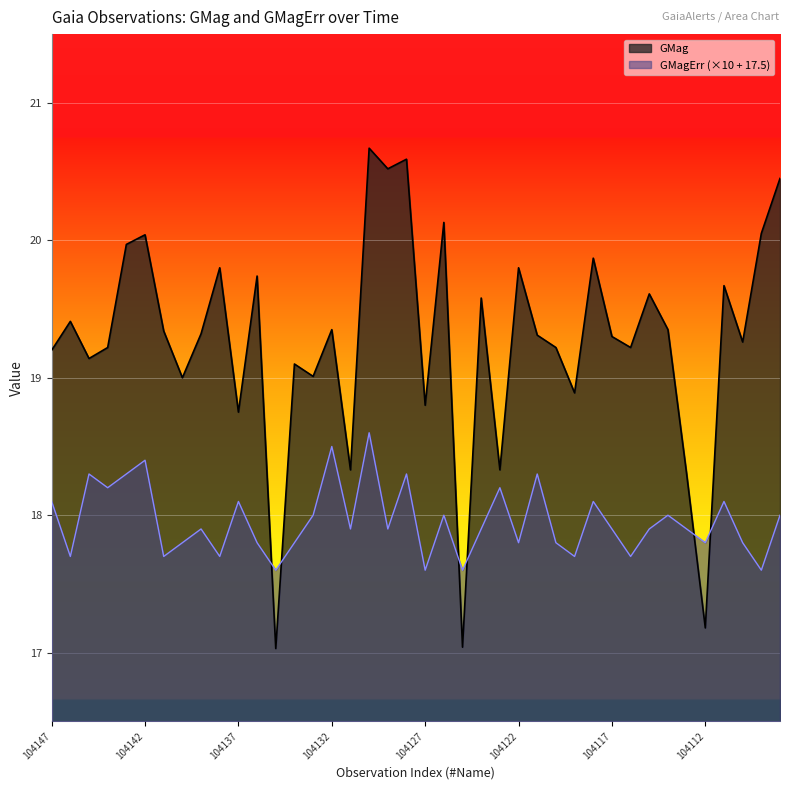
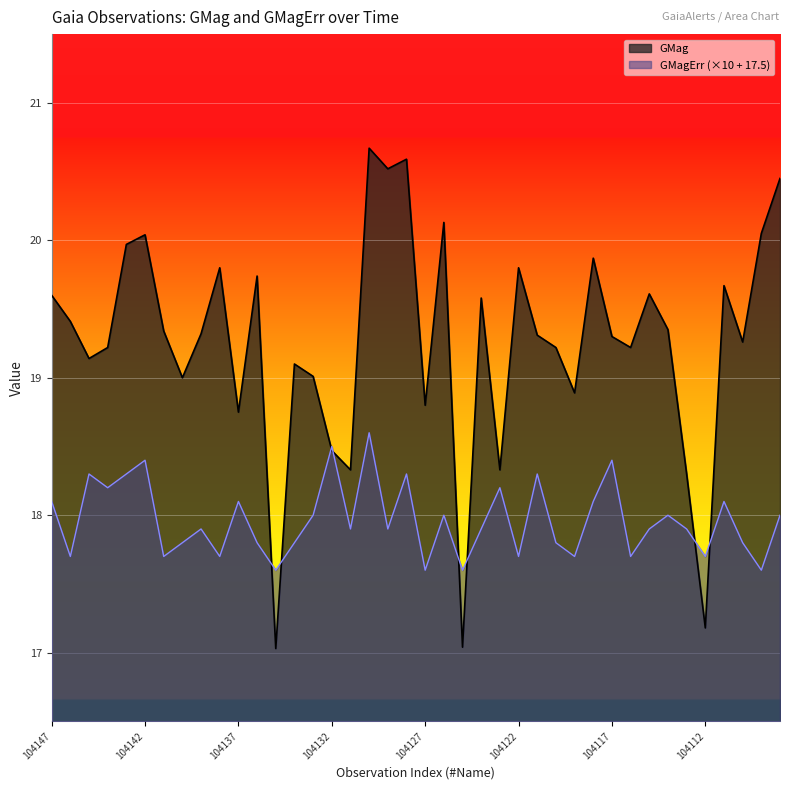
GMag, 104147: 19.2 -> 19.6
GMag, 104132: 19.35 -> 18.47
GMagErr (×10 + 17.5), 104122: 17.80 -> 17.70
GMagErr (×10 + 17.5), 104117: 17.90 -> 18.40
GMagErr (×10 + 17.5), 104112: 17.80 -> 17.70
